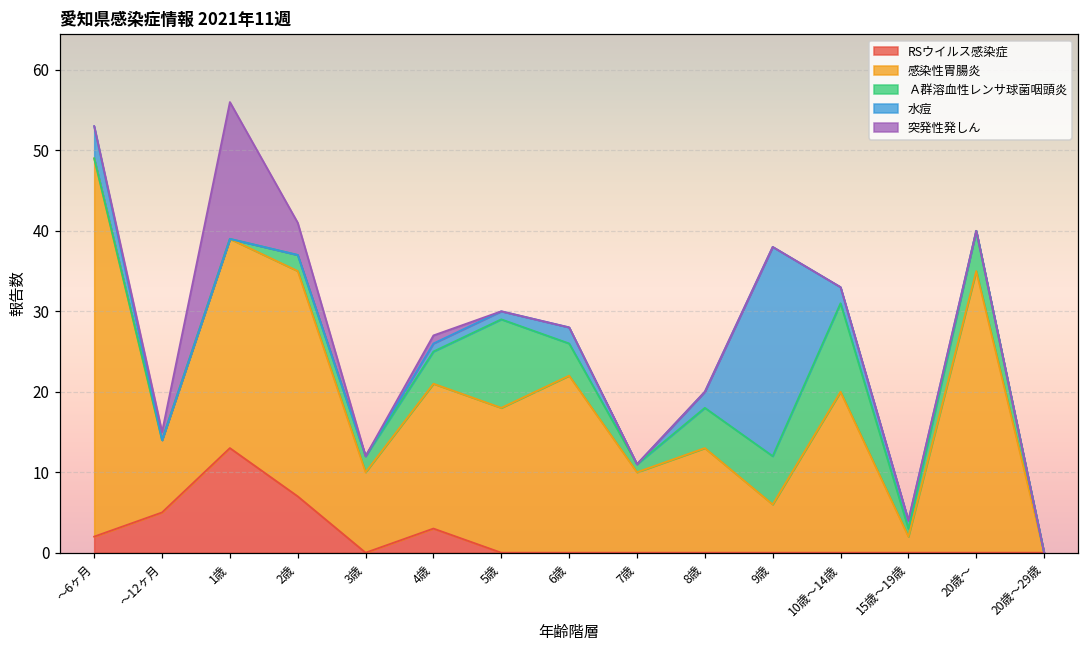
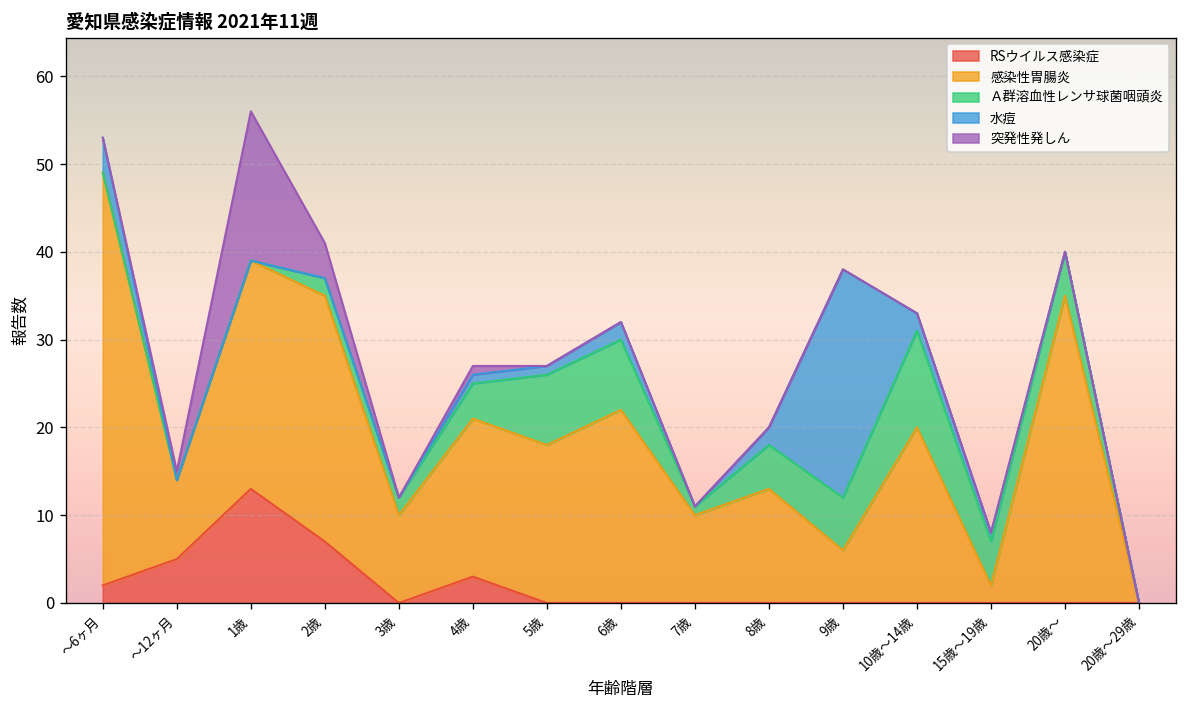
Ａ群溶血性レンサ球菌咽頭炎, 5歳: 11 -> 8
Ａ群溶血性レンサ球菌咽頭炎, 6歳: 4 -> 8
Ａ群溶血性レンサ球菌咽頭炎, 15歳～19歳: 1 -> 5
